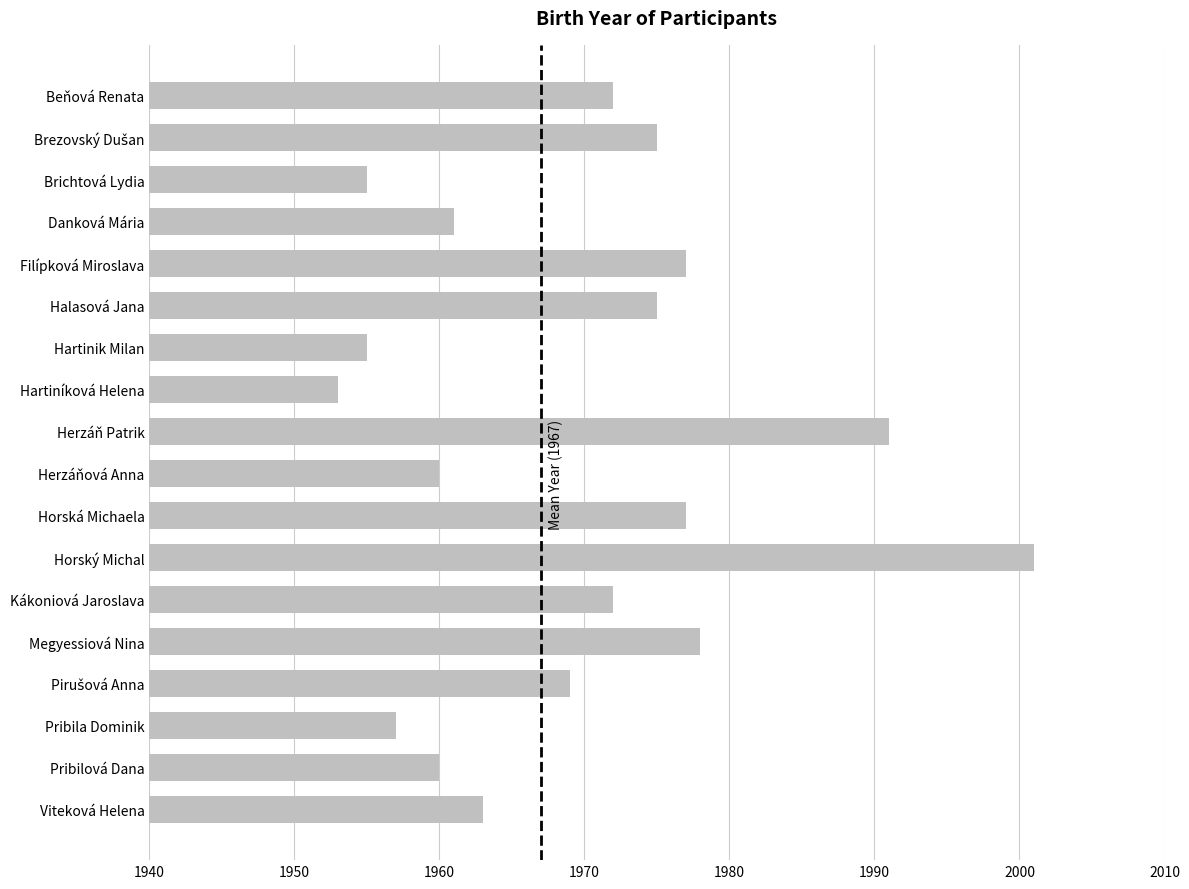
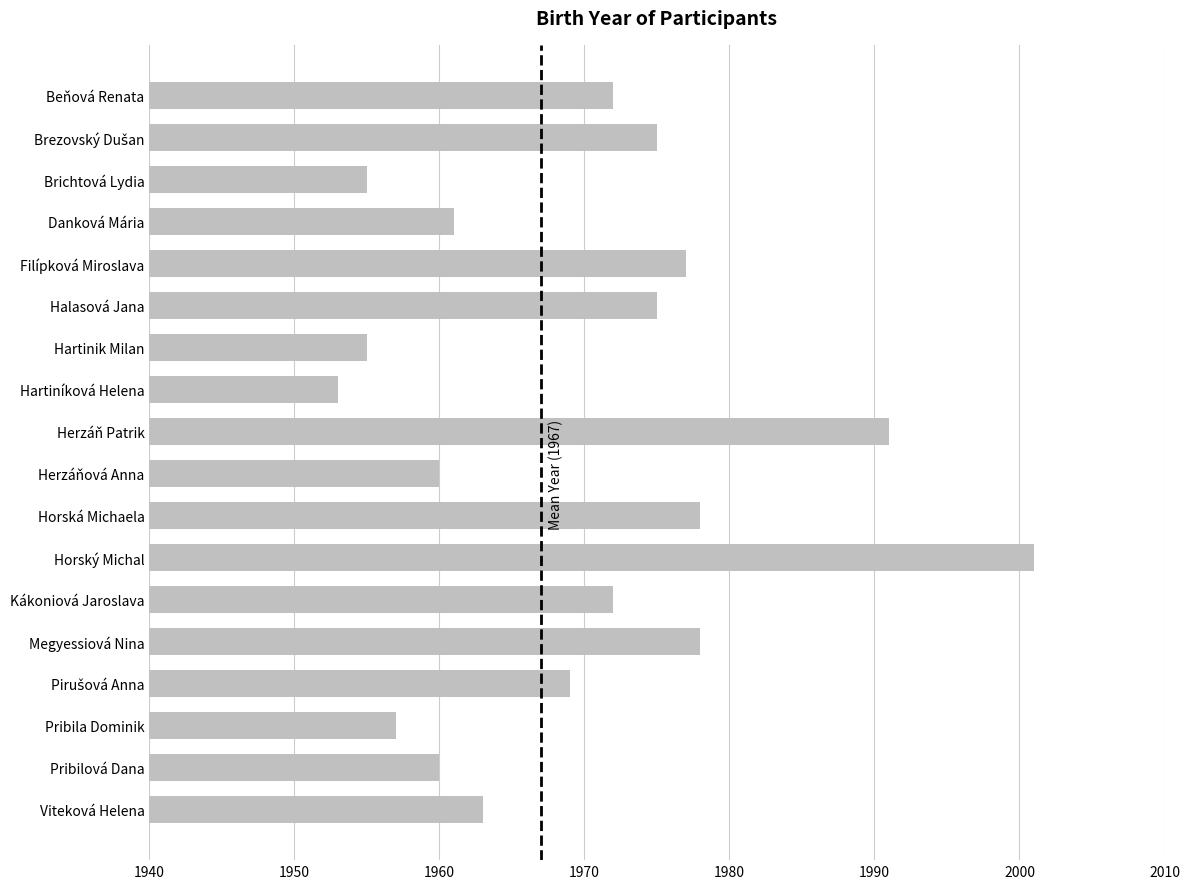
Horská Michaela: 1977 -> 1978
